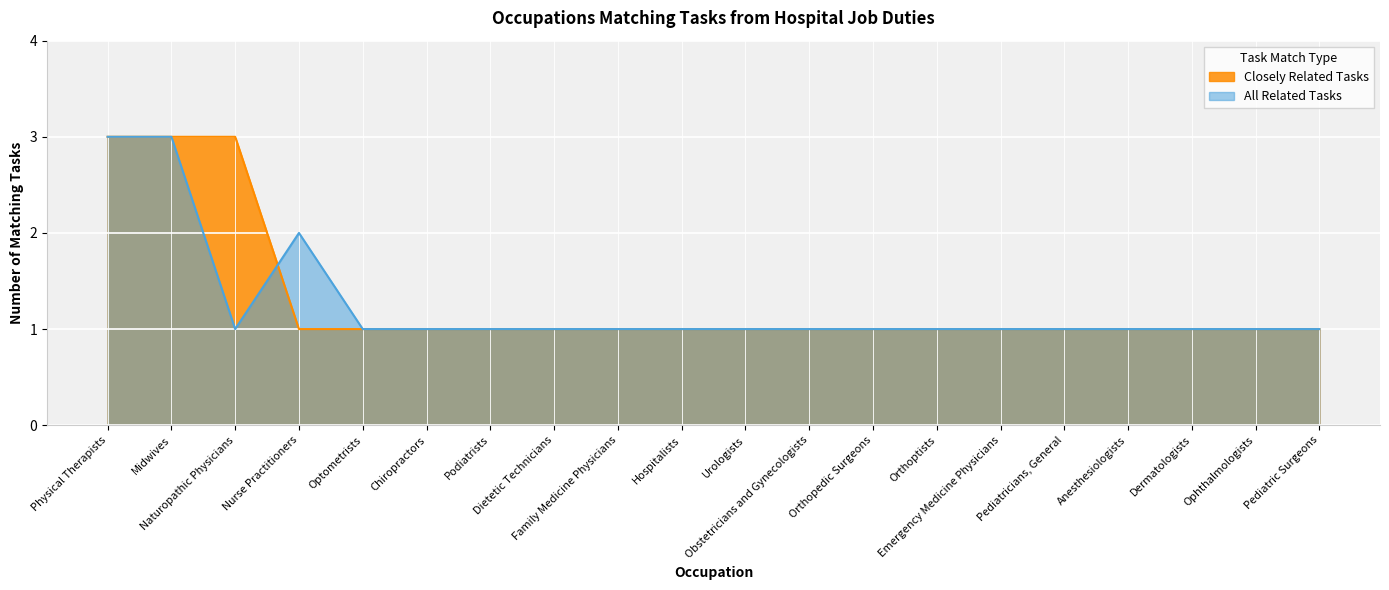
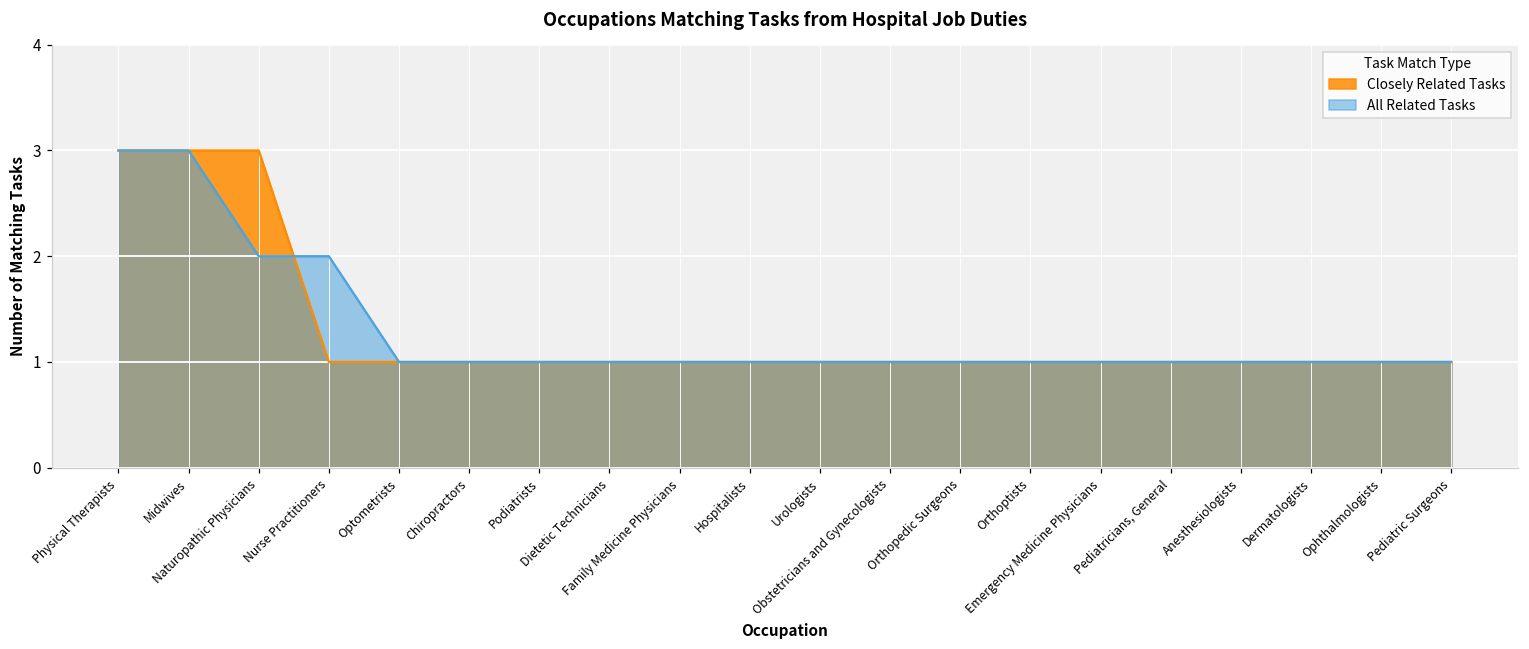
All Related Tasks, Naturopathic Physicians: 1 -> 2
